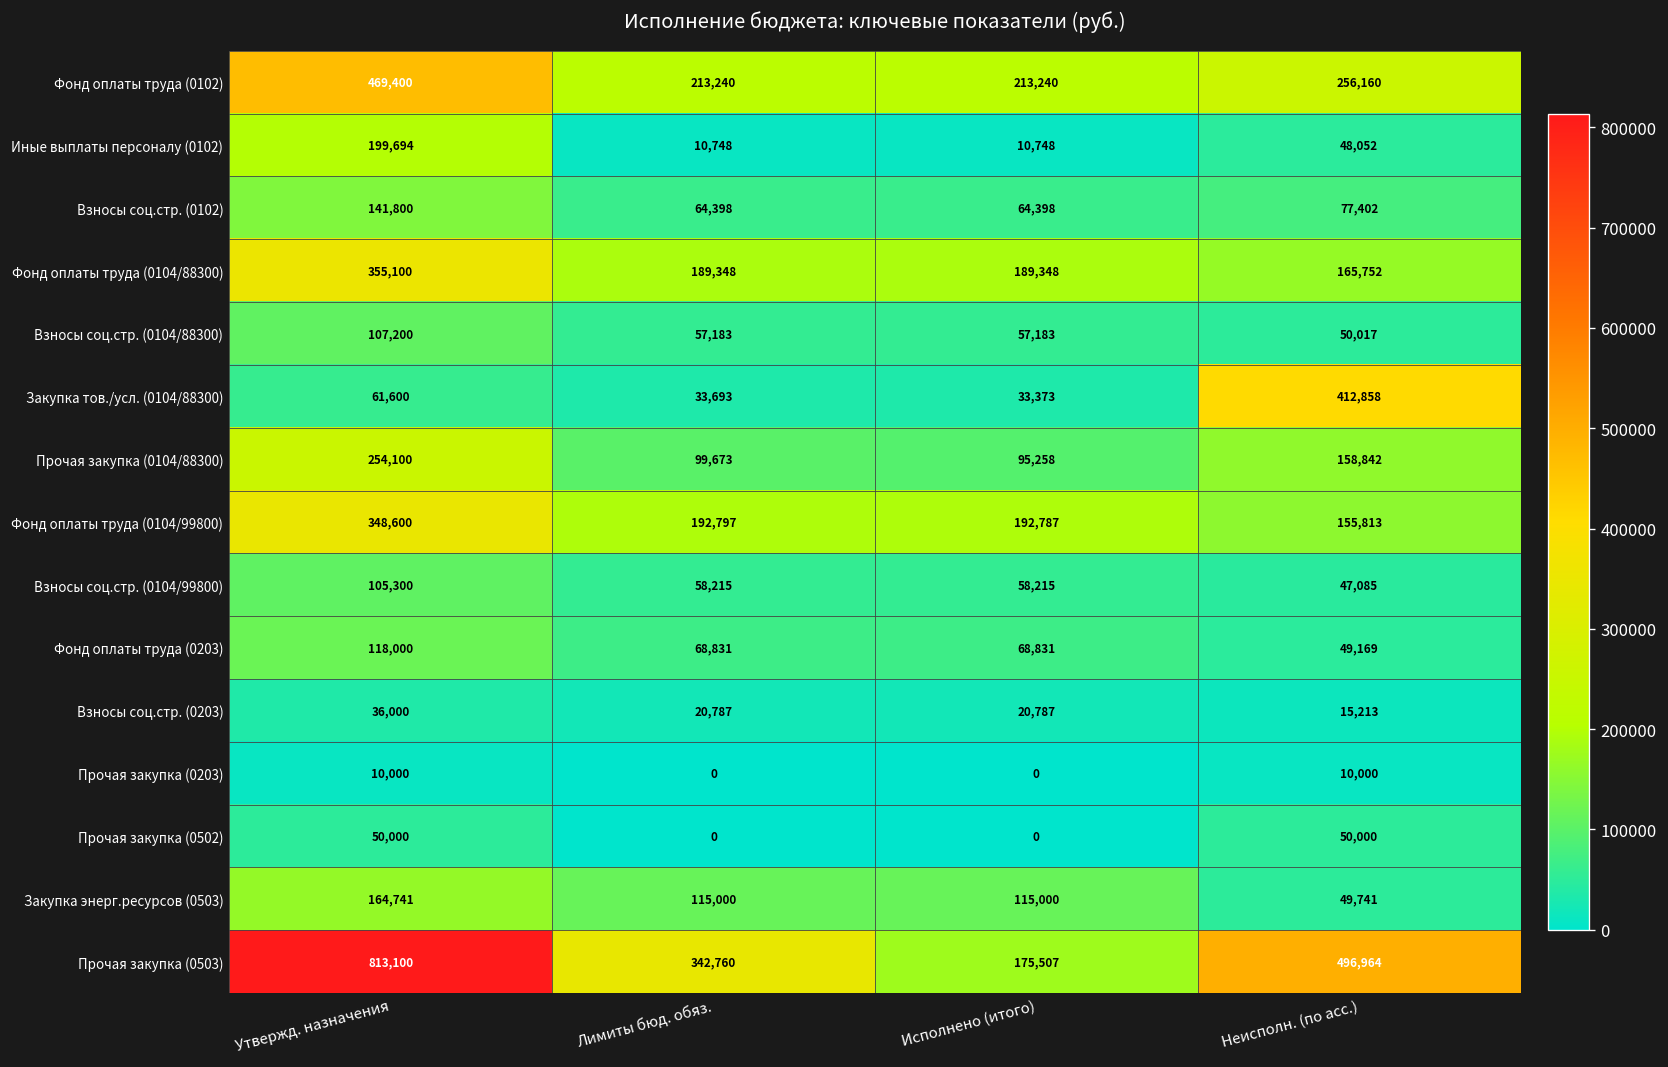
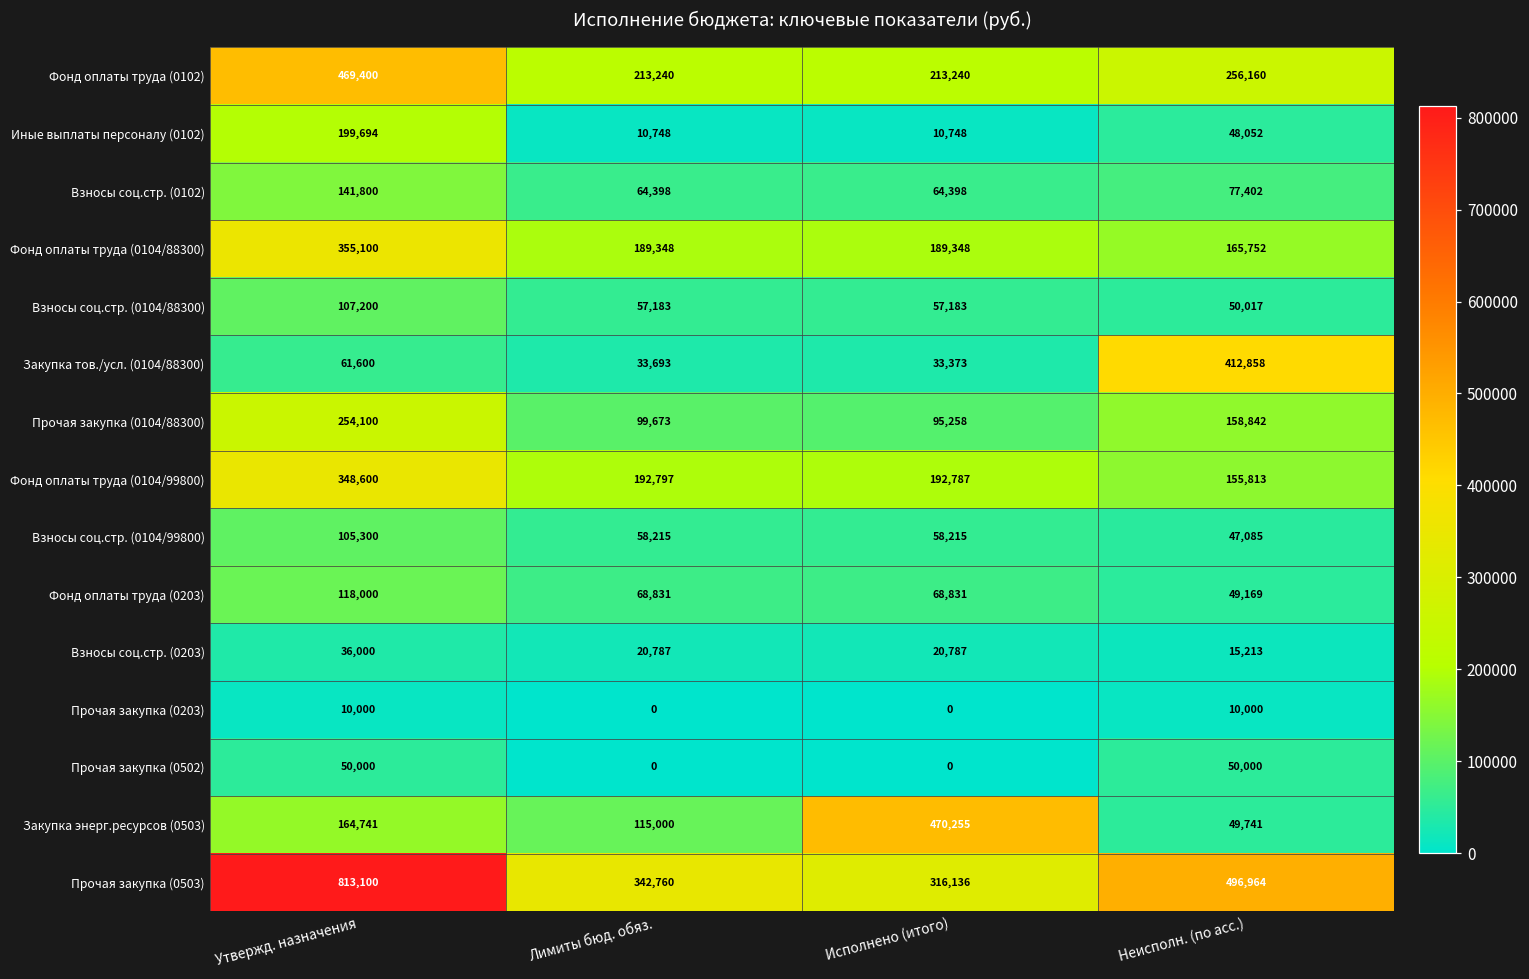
Закупка энерг.ресурсов (0503), Исполнено (итого): 115,000 -> 470,255
Прочая закупка (0503), Исполнено (итого): 175,507 -> 316,136
